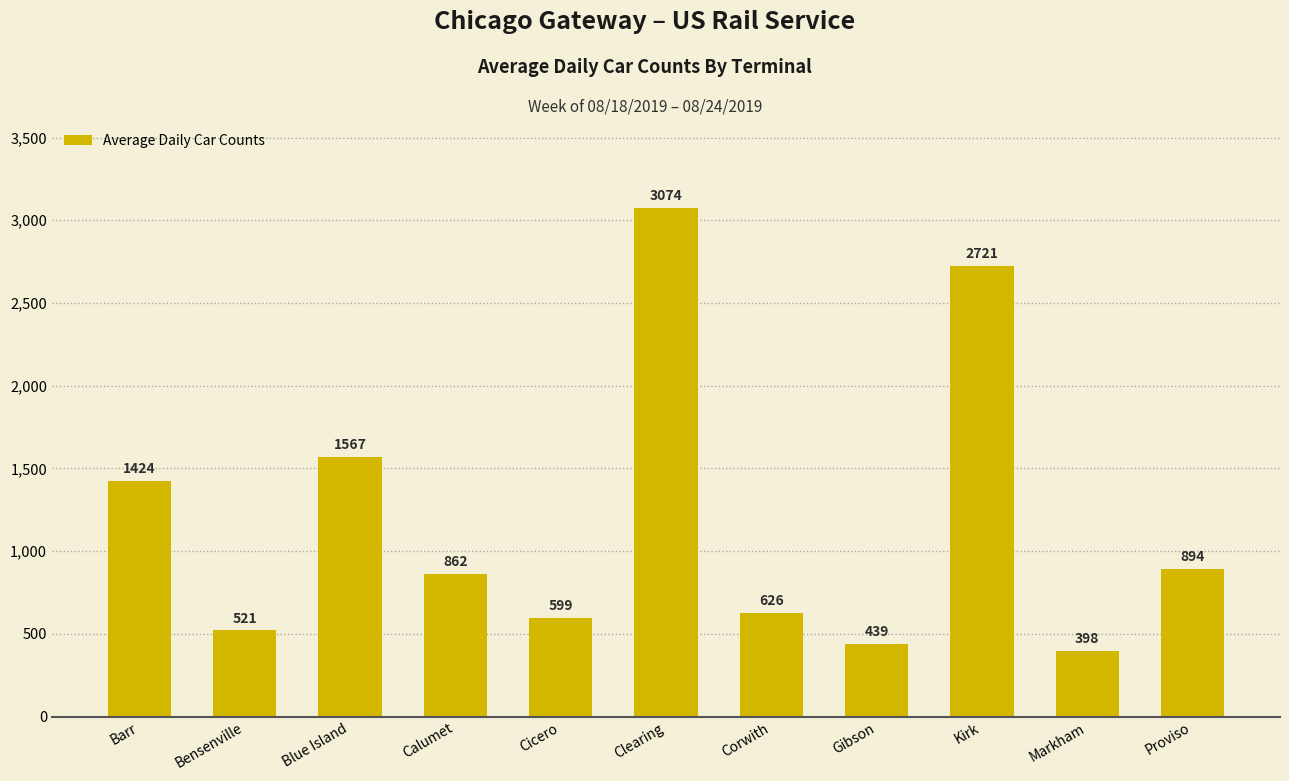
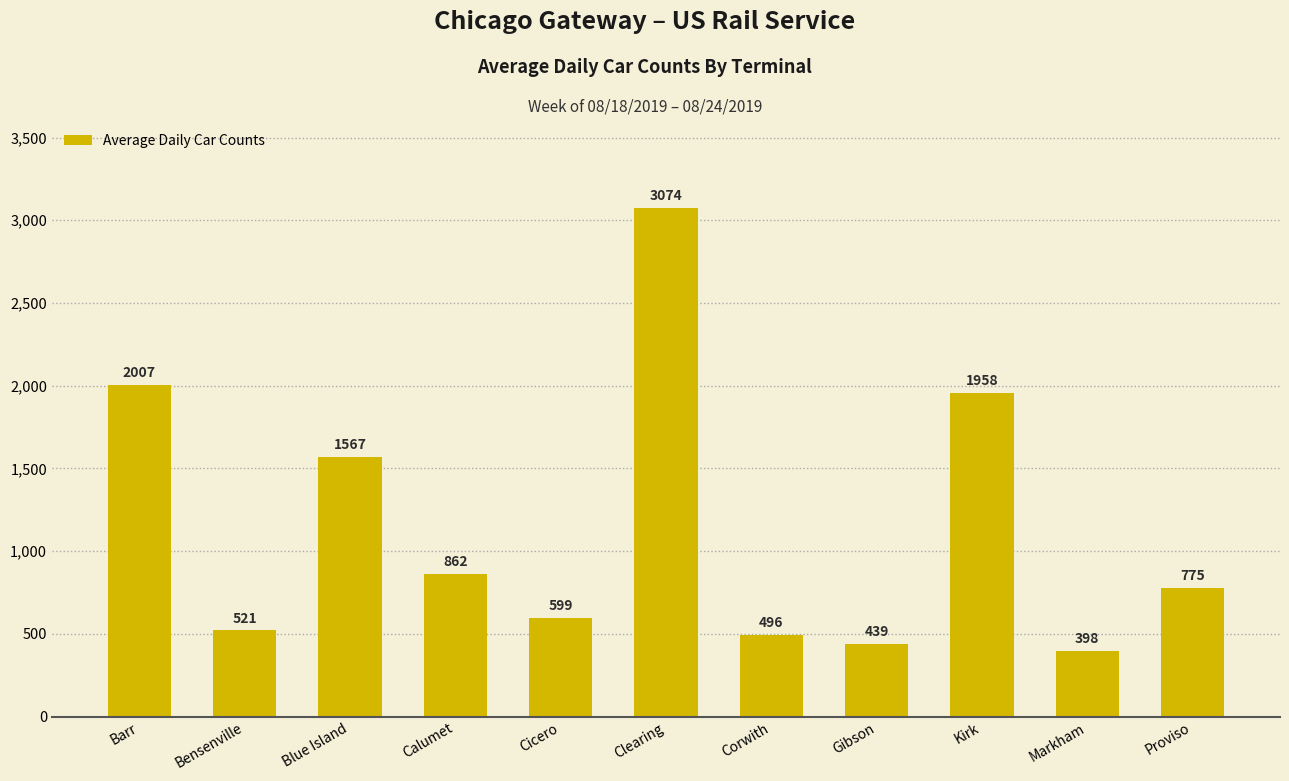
Barr: 1424 -> 2007
Corwith: 626 -> 496
Kirk: 2721 -> 1958
Proviso: 894 -> 775
